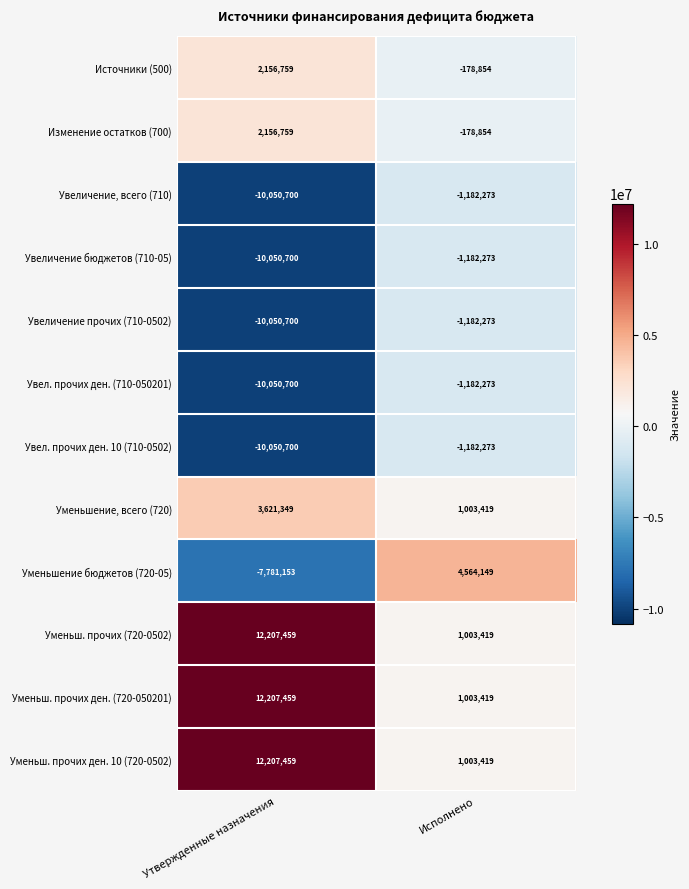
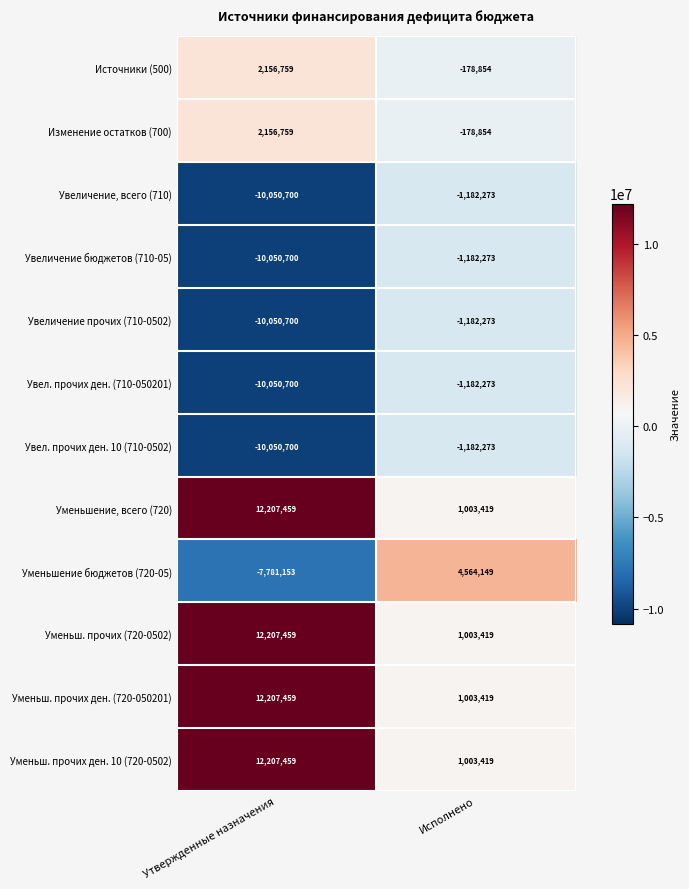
Уменьшение, всего (720), Утвержденные назначения: 3,621,349 -> 12,207,459
